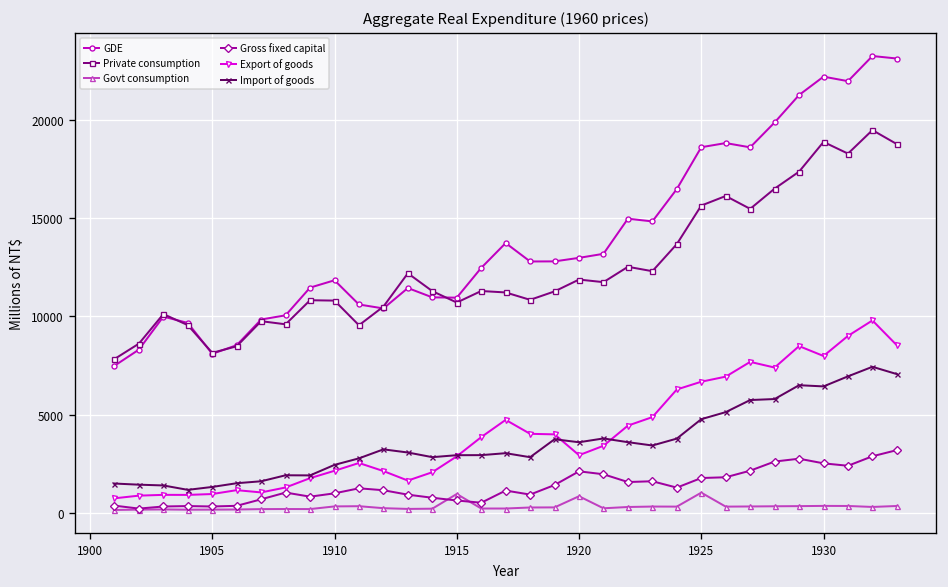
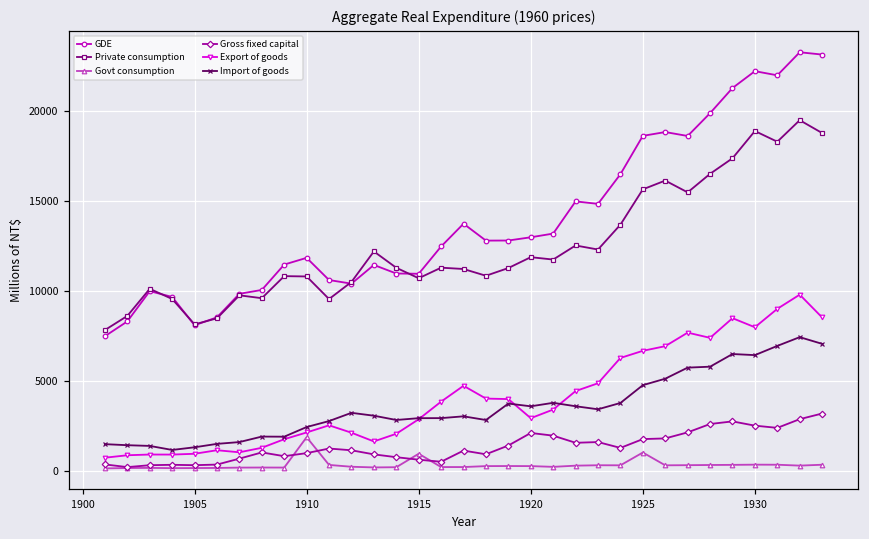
Govt consumption, 1910: 300 -> 1900
Govt consumption, 1920: 900 -> 300
